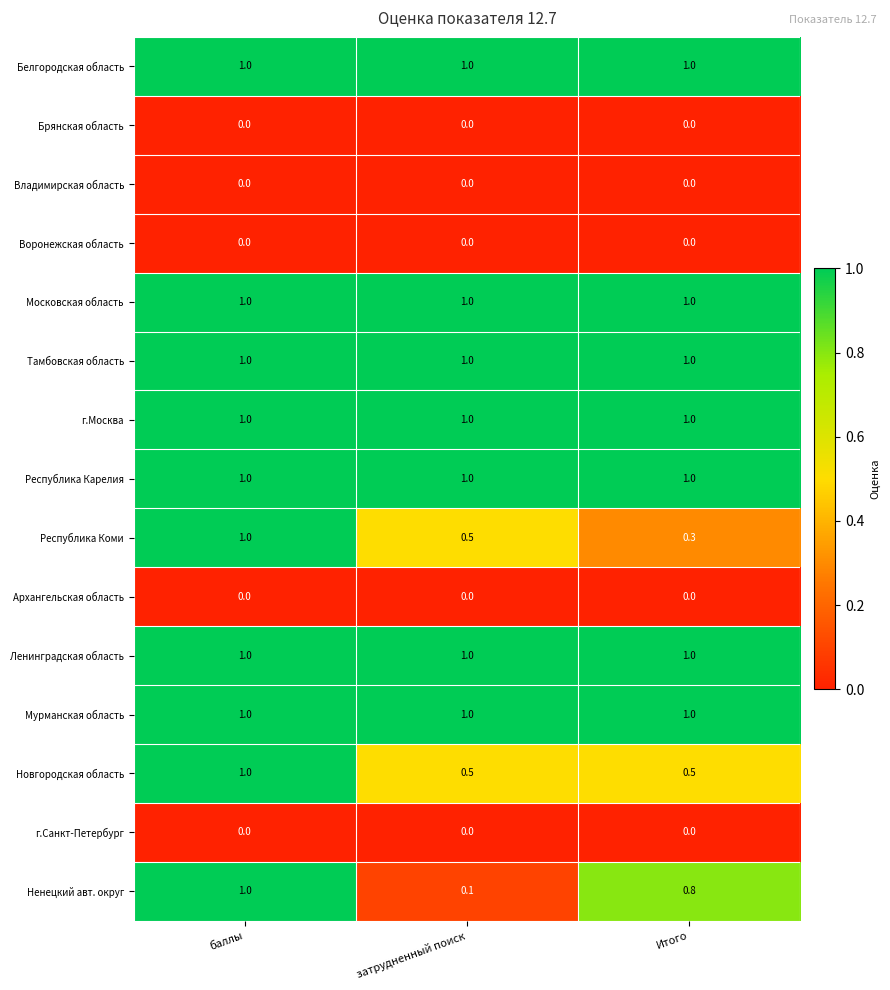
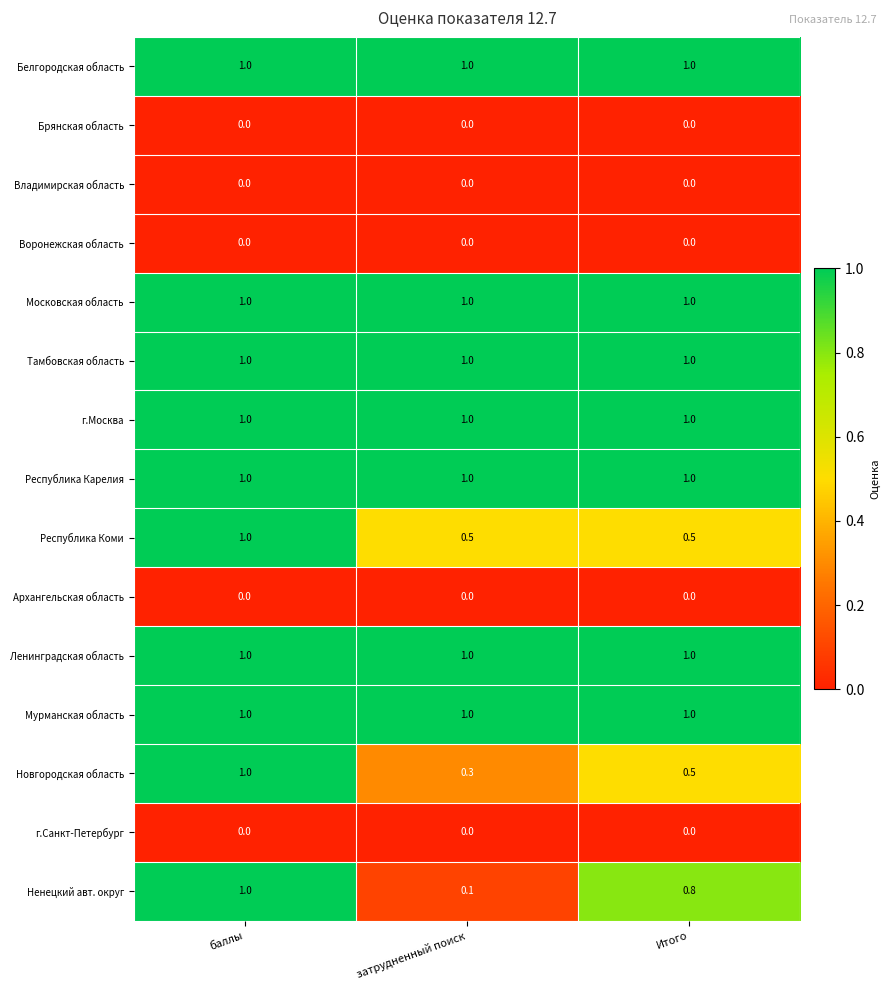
Республика Коми, Итого: 0.3 -> 0.5
Новгородская область, затрудненный поиск: 0.5 -> 0.3
